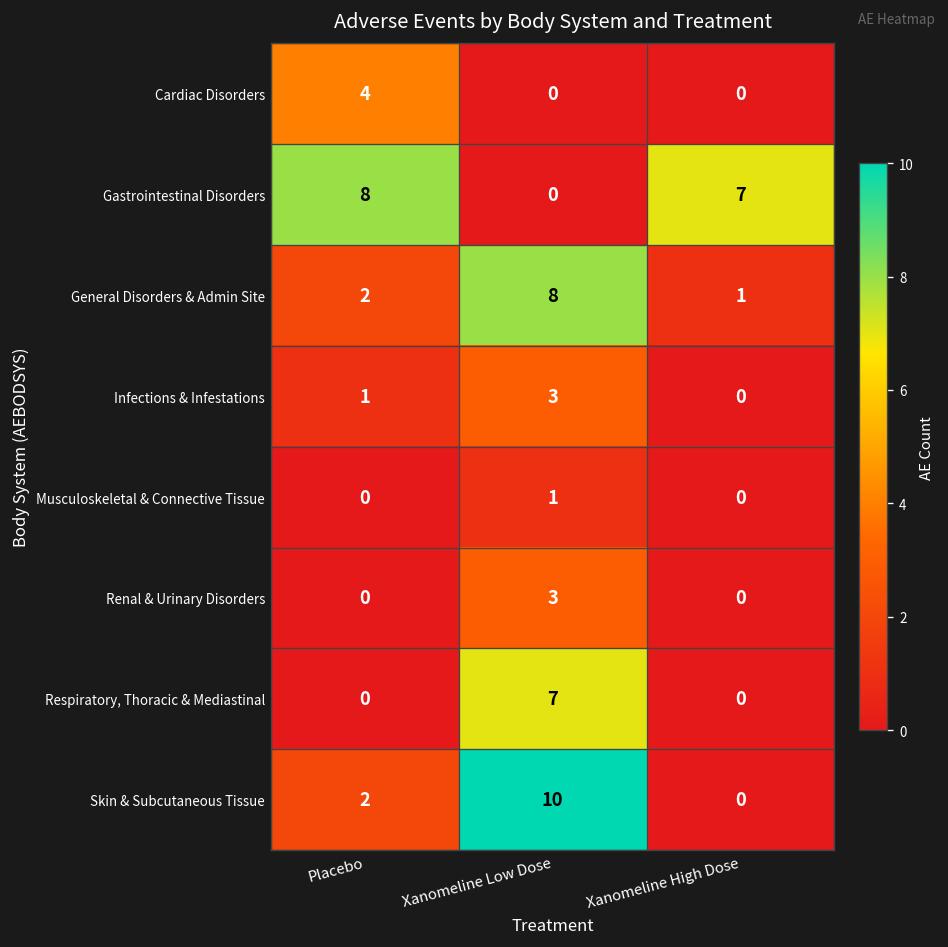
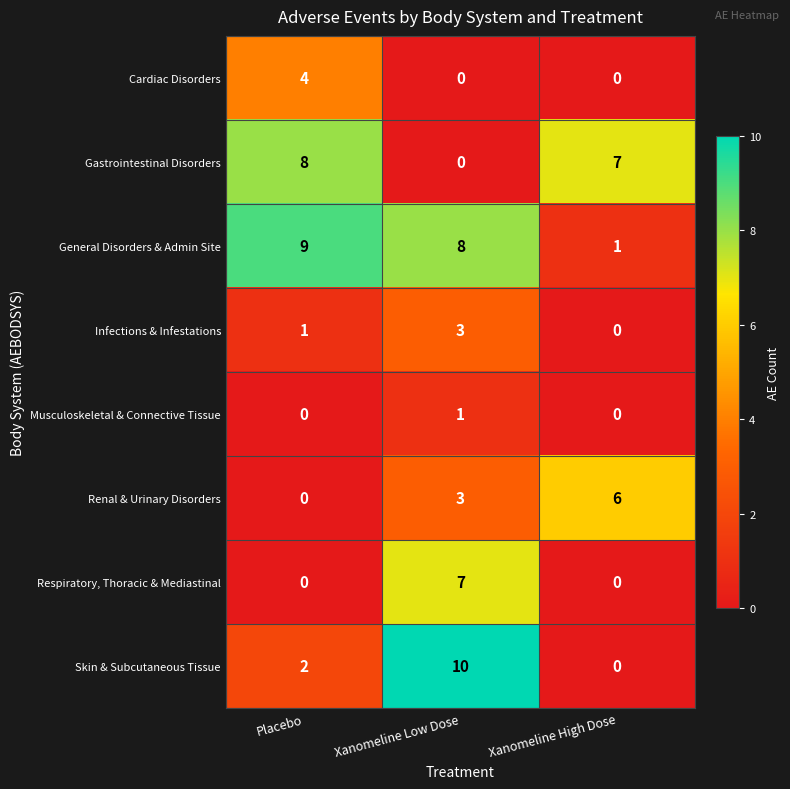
General Disorders & Admin Site, Placebo: 2 -> 9
Renal & Urinary Disorders, Xanomeline High Dose: 0 -> 6
